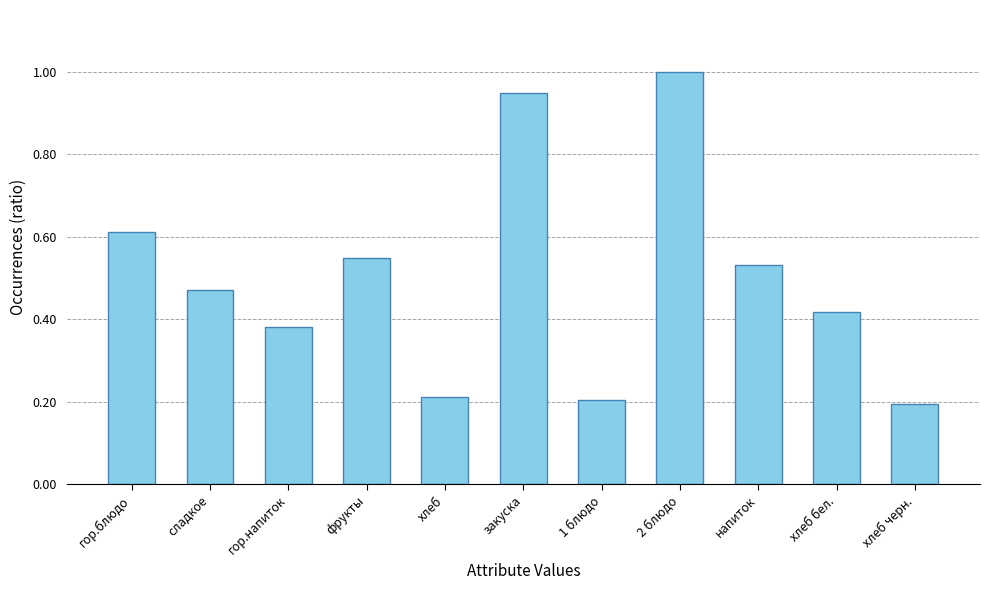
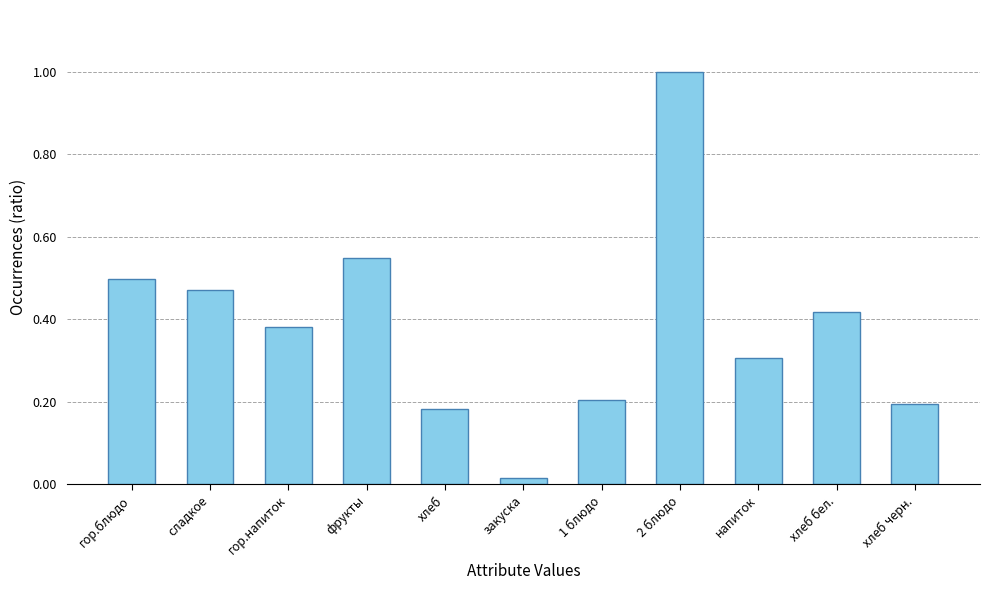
гор.блюдо: 0.61 -> 0.50
хлеб: 0.21 -> 0.18
закуска: 0.95 -> 0.01
напиток: 0.53 -> 0.31
